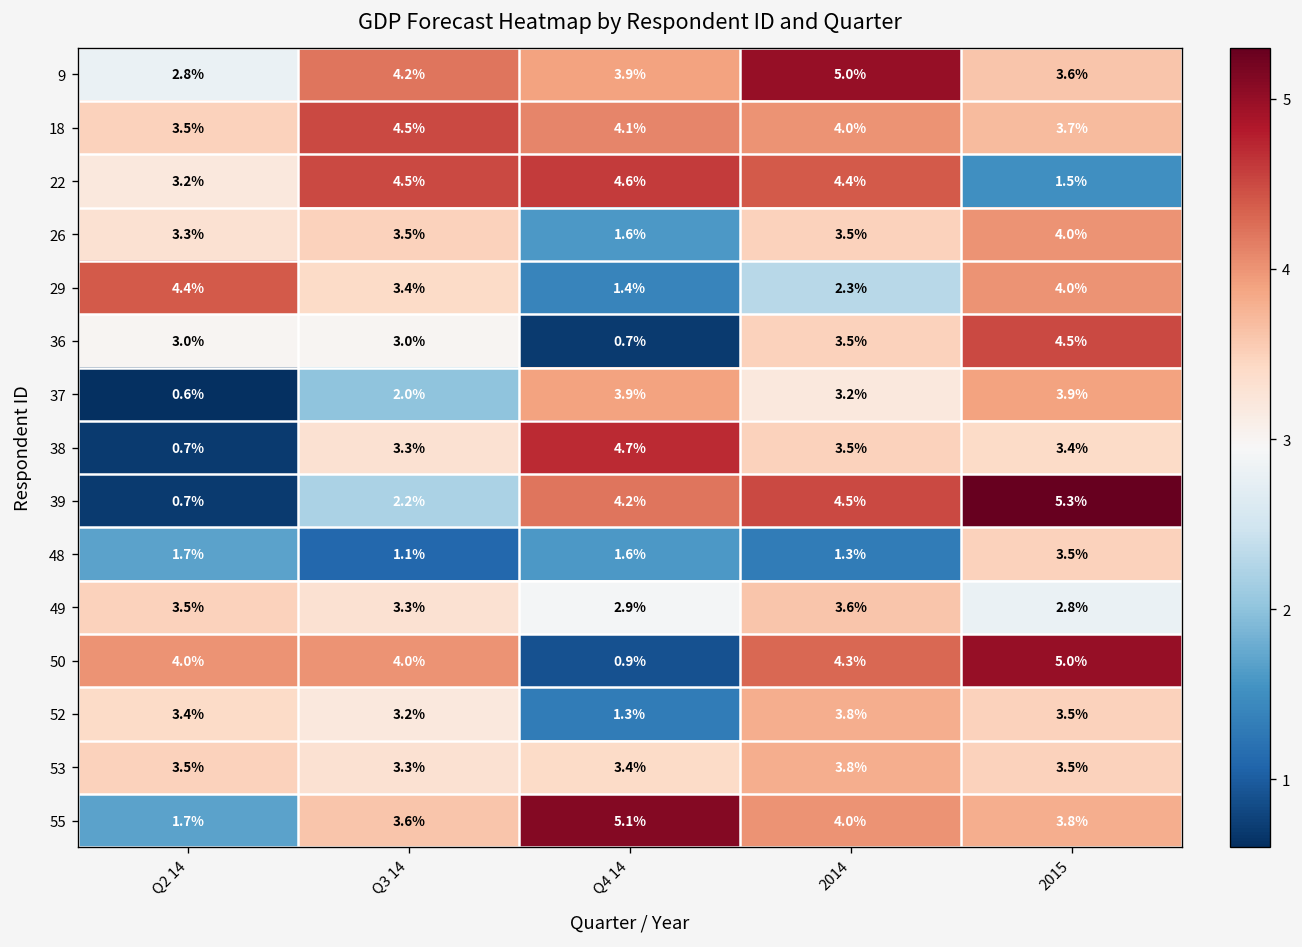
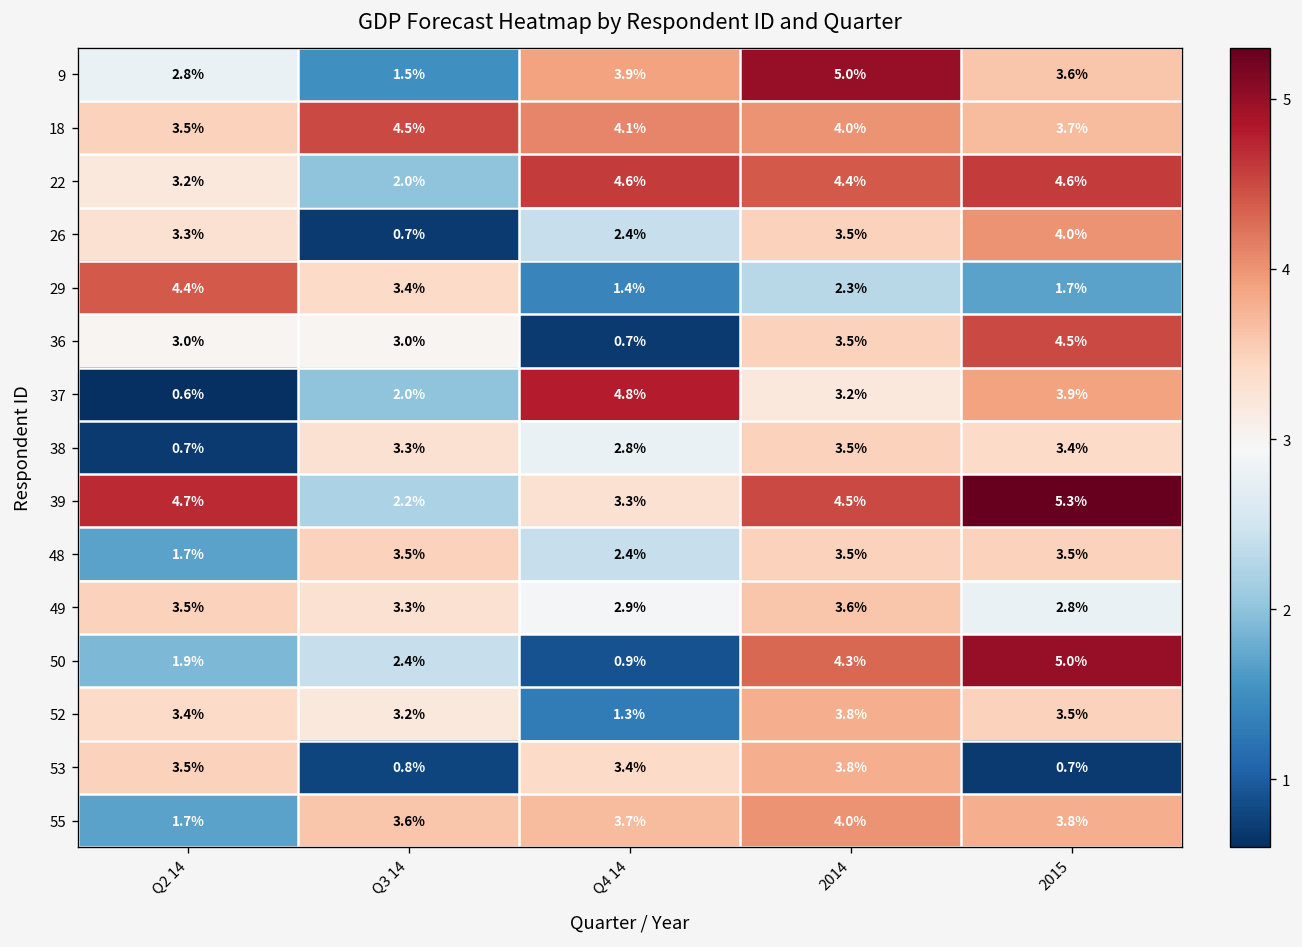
9, Q3 14: 4.2% -> 1.5%
22, Q3 14: 4.5% -> 2.0%
22, 2015: 1.5% -> 4.6%
26, Q3 14: 3.5% -> 0.7%
26, Q4 14: 1.6% -> 2.4%
29, 2015: 4.0% -> 1.7%
37, Q4 14: 3.9% -> 4.8%
38, Q4 14: 4.7% -> 2.8%
39, Q2 14: 0.7% -> 4.7%
39, Q4 14: 4.2% -> 3.3%
48, Q3 14: 1.1% -> 3.5%
48, Q4 14: 1.6% -> 2.4%
48, 2014: 1.3% -> 3.5%
50, Q2 14: 4.0% -> 1.9%
50, Q3 14: 4.0% -> 2.4%
53, Q3 14: 3.3% -> 0.8%
53, 2015: 3.5% -> 0.7%
55, Q4 14: 5.1% -> 3.7%
